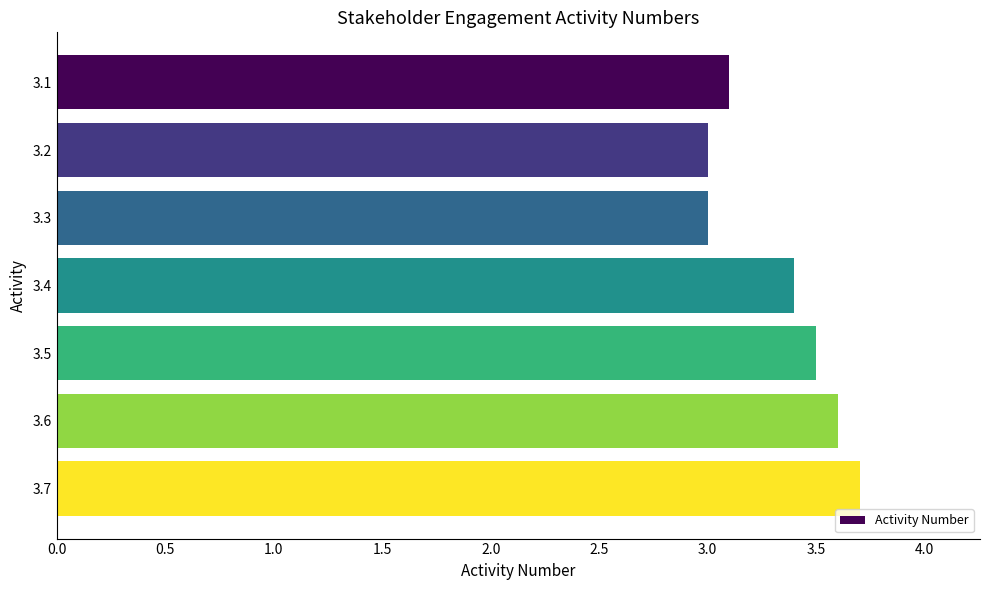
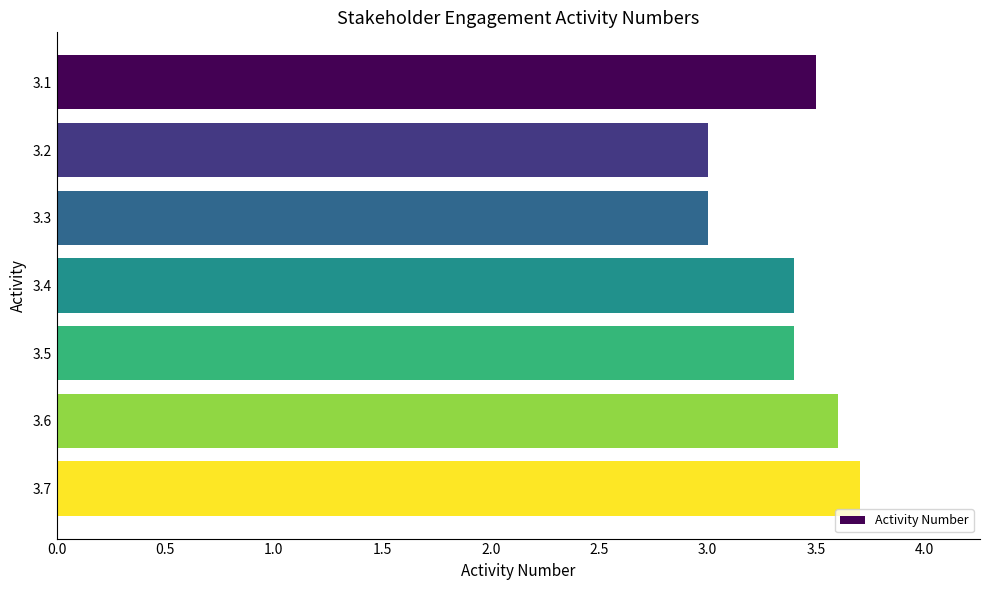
3.1: 3.1 -> 3.5
3.5: 3.5 -> 3.4
